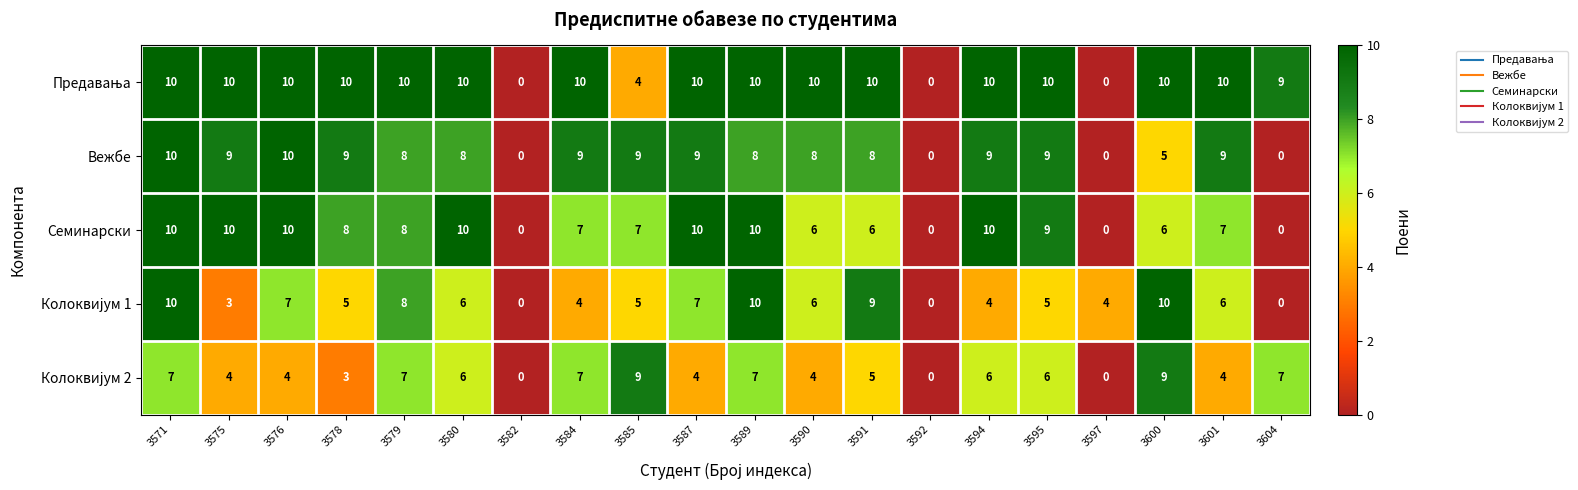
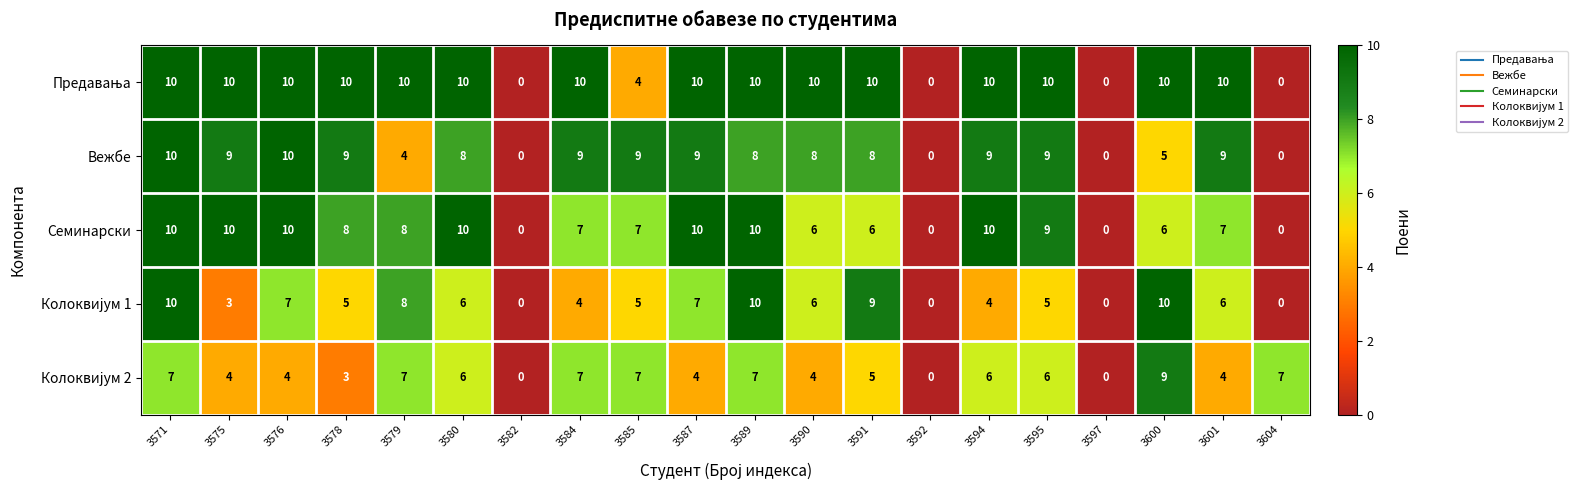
Предавања, 3604: 9 -> 0
Вежбе, 3579: 8 -> 4
Колоквијум 1, 3597: 4 -> 0
Колоквијум 2, 3585: 9 -> 7
